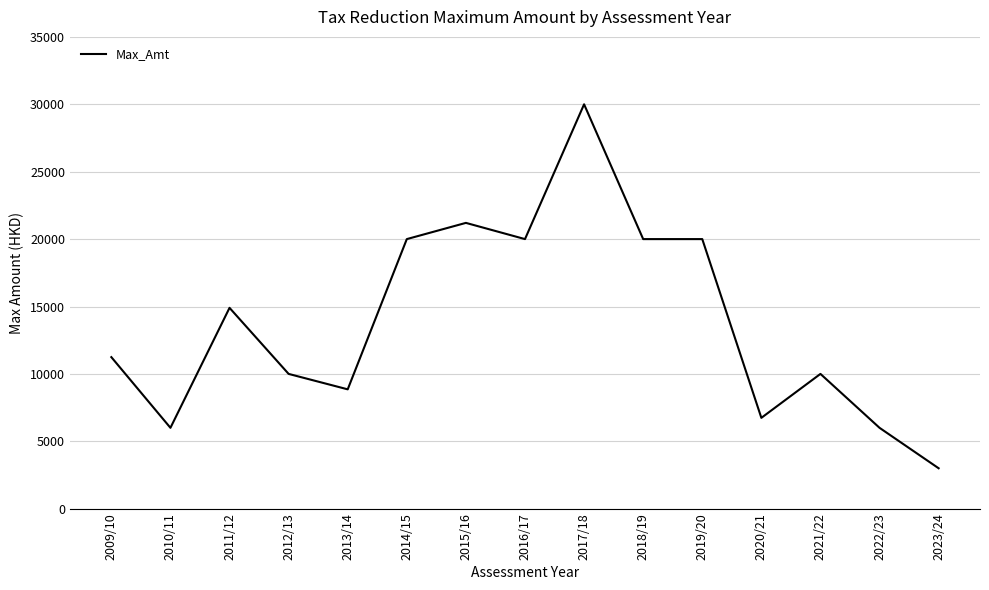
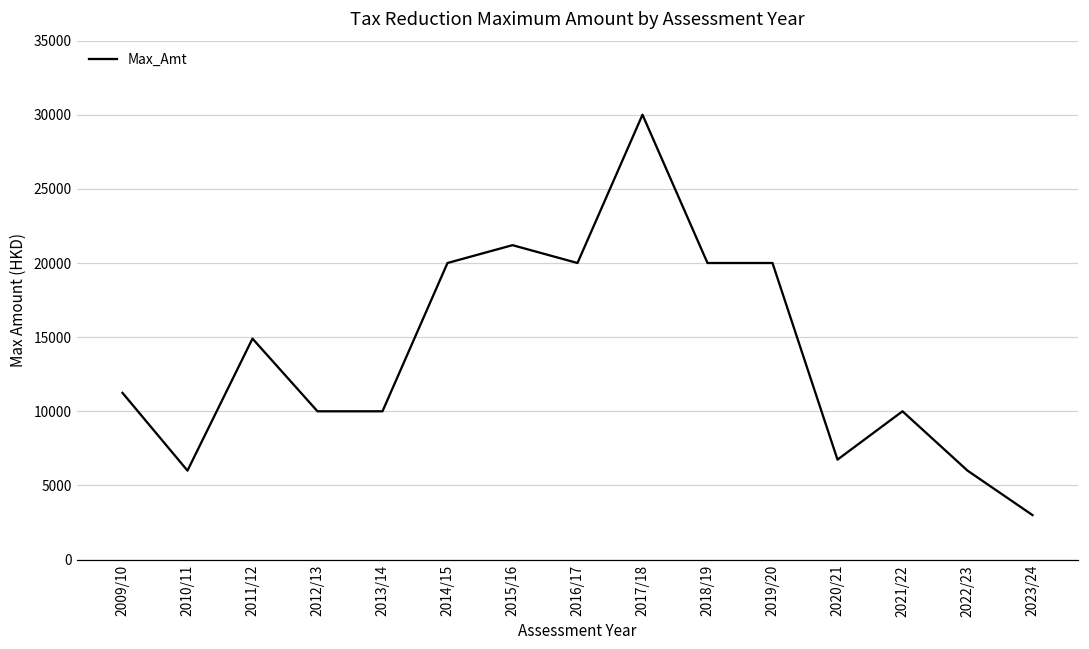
2013/14: 8900 -> 10000
